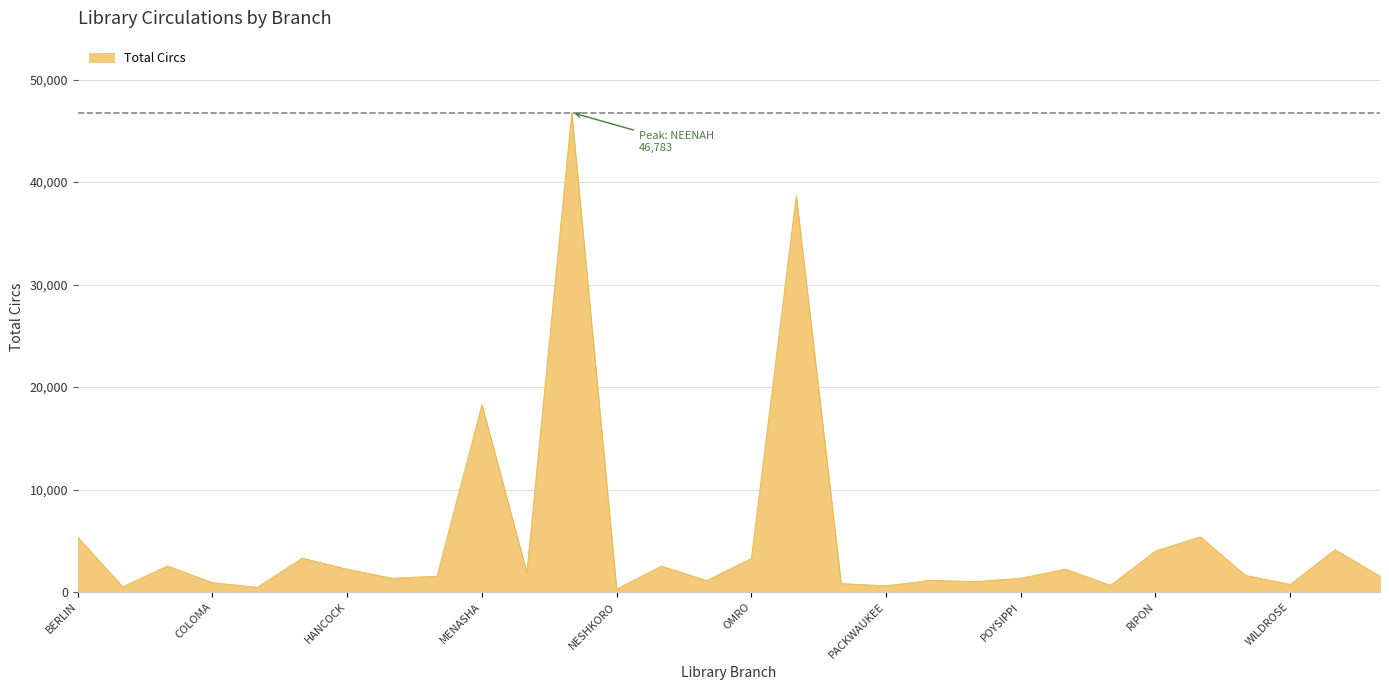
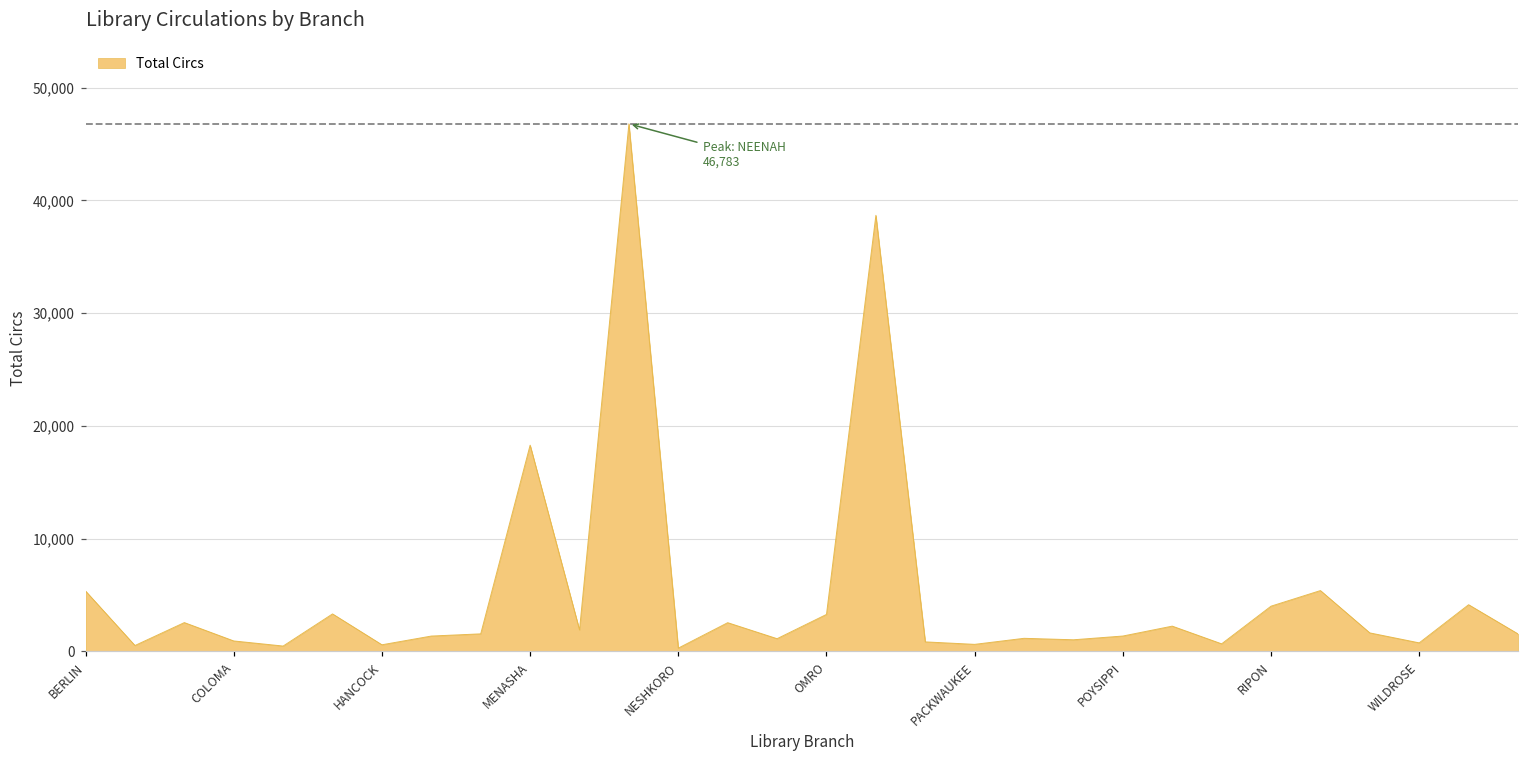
HANCOCK: 2,200 -> 600
